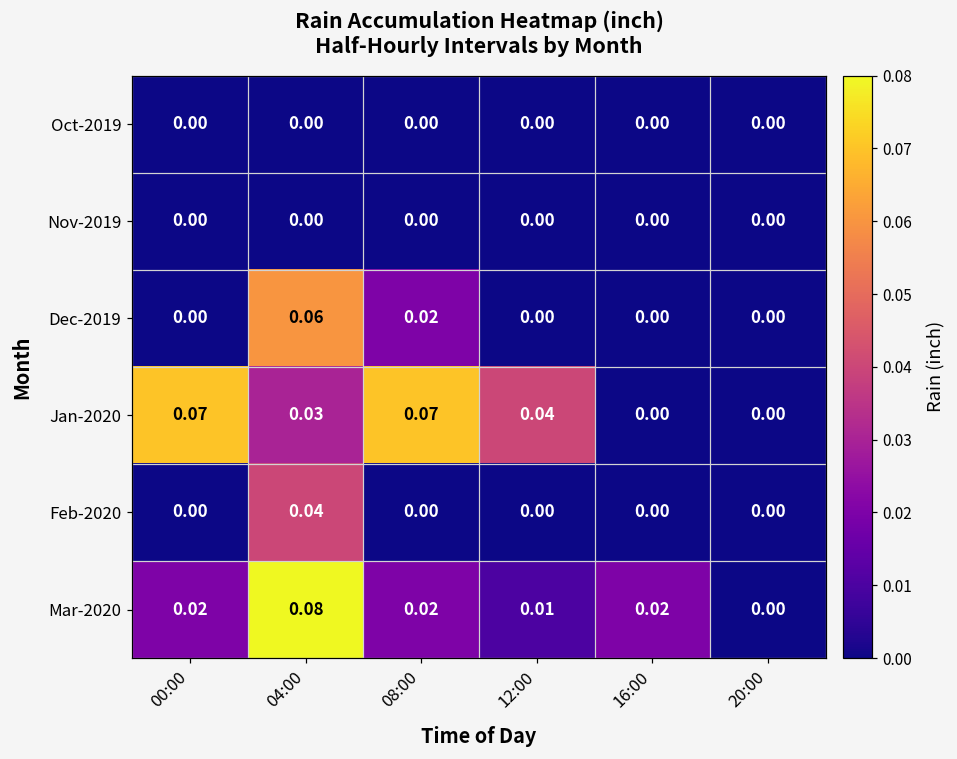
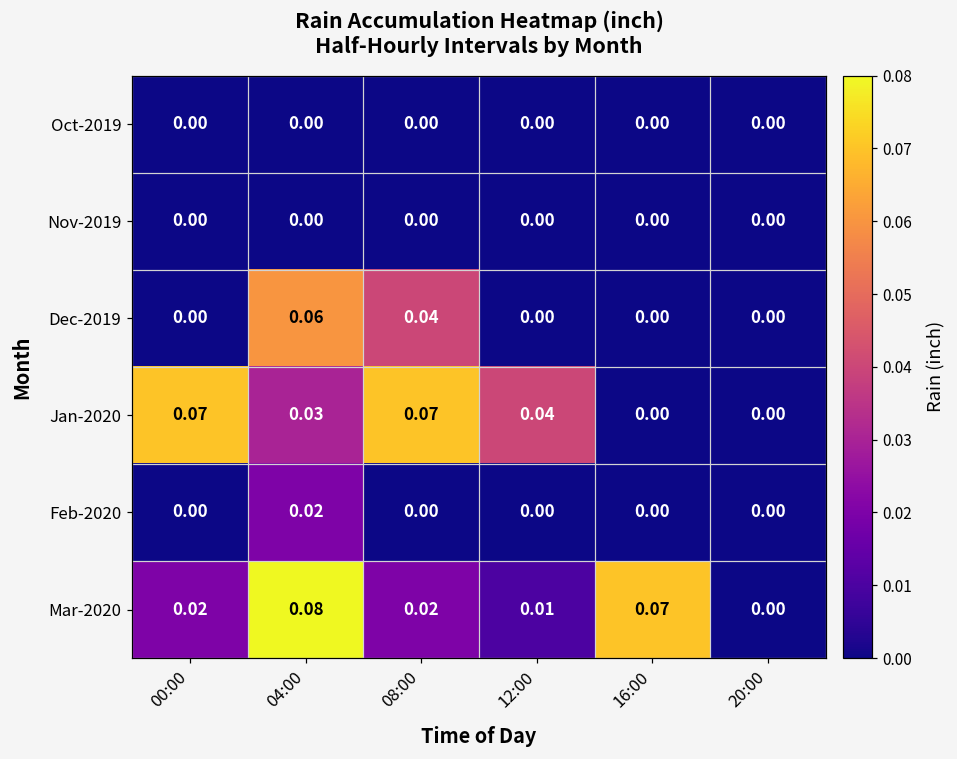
Dec-2019, 08:00: 0.02 -> 0.04
Feb-2020, 04:00: 0.04 -> 0.02
Mar-2020, 16:00: 0.02 -> 0.07
